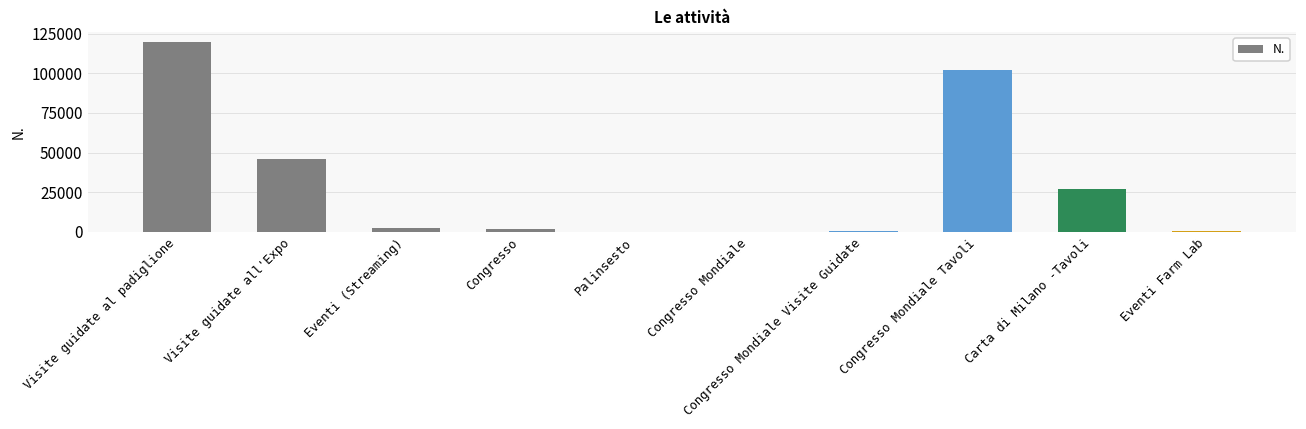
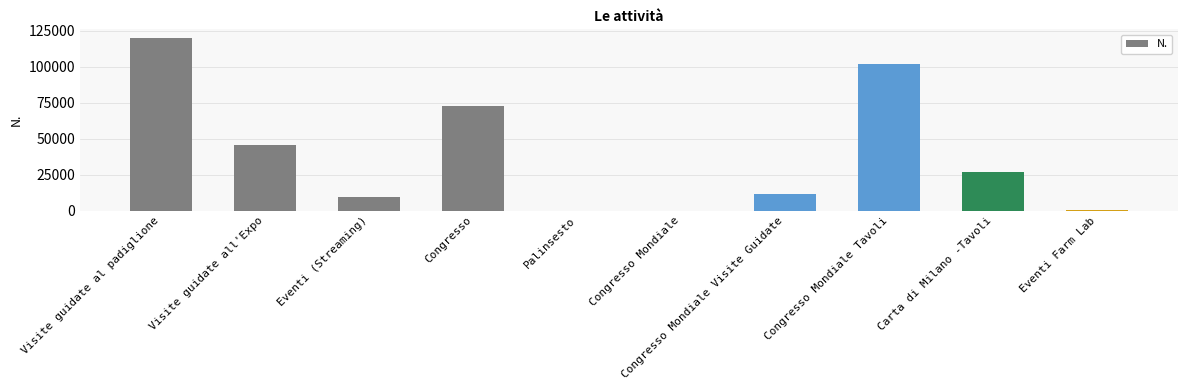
Eventi (Streaming): 2000 -> 9000
Congresso: 2000 -> 73000
Congresso Mondiale Visite Guidate: 0 -> 12000
